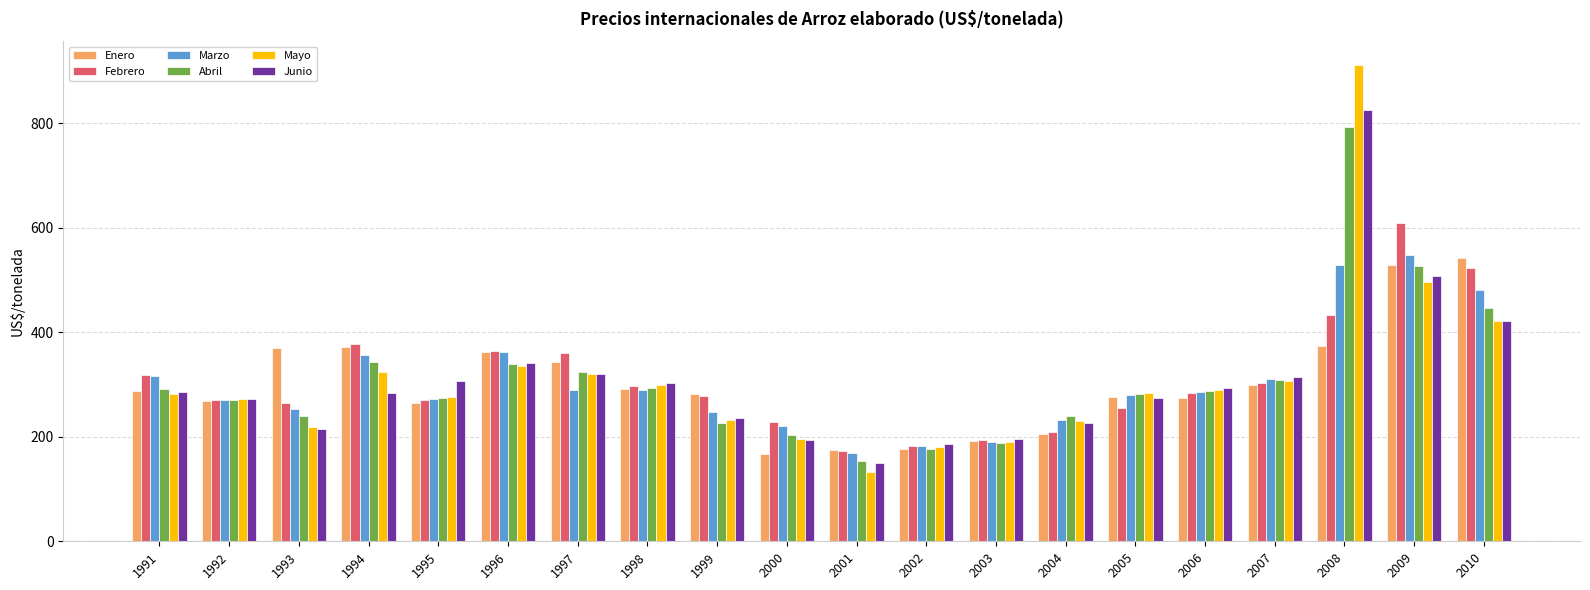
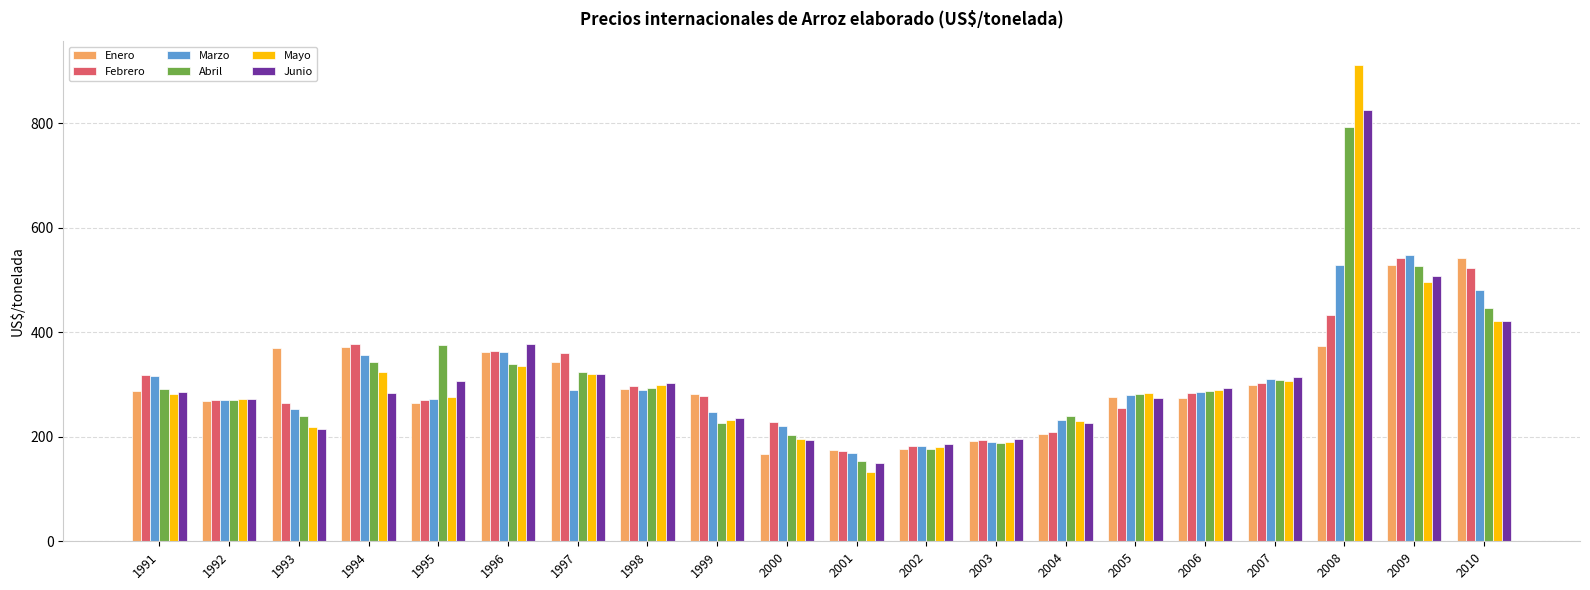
Abril, 1995: 280 -> 380
Junio, 1996: 340 -> 380
Febrero, 2009: 610 -> 540
